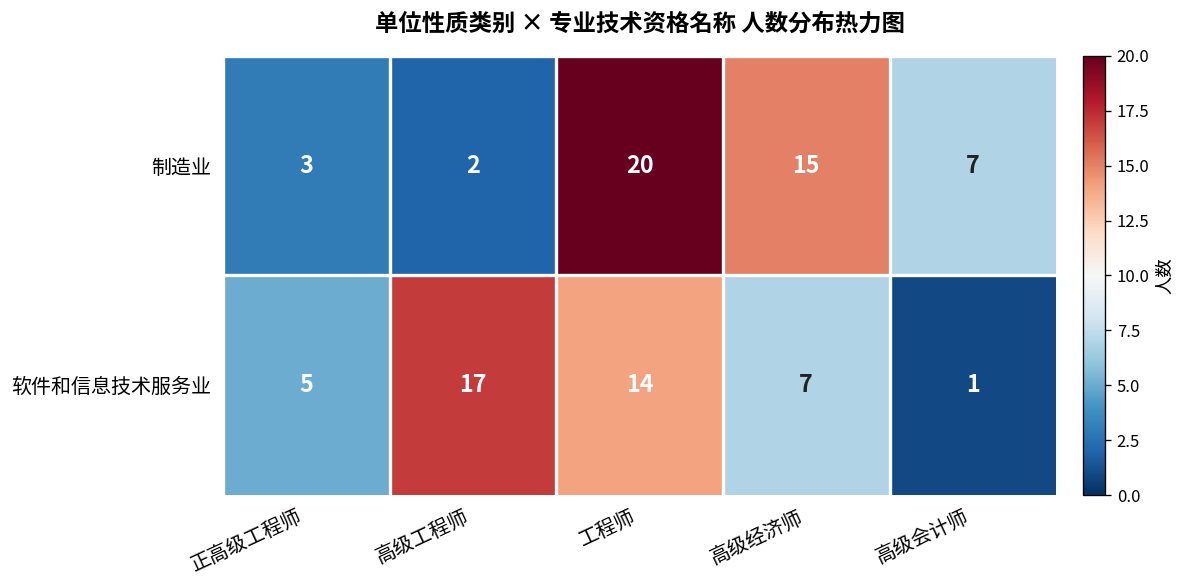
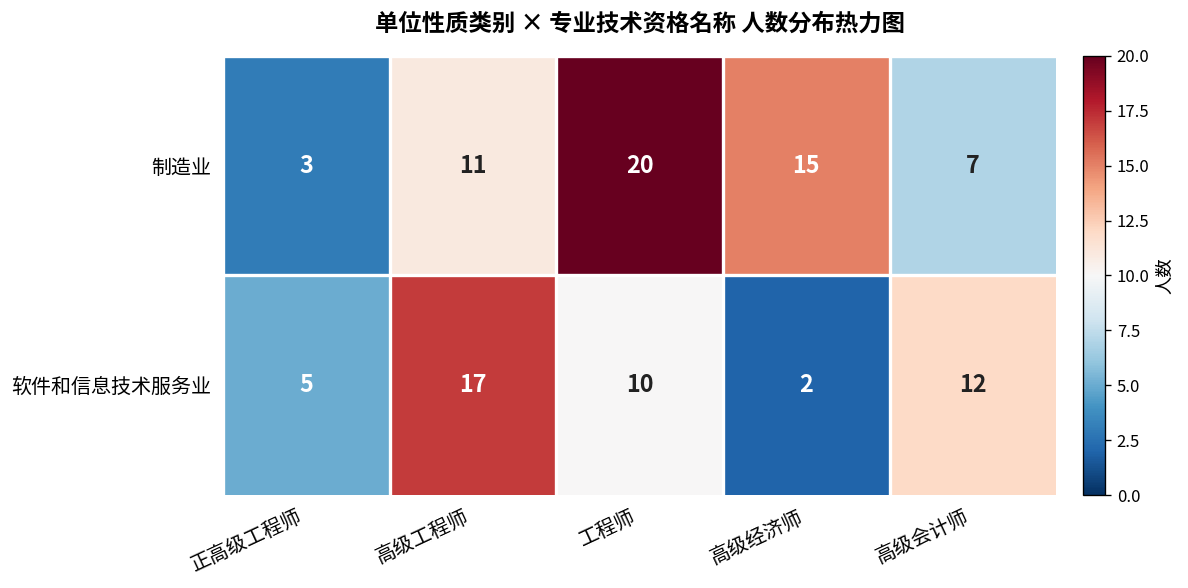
制造业, 高级工程师: 2 -> 11
软件和信息技术服务业, 工程师: 14 -> 10
软件和信息技术服务业, 高级经济师: 7 -> 2
软件和信息技术服务业, 高级会计师: 1 -> 12
